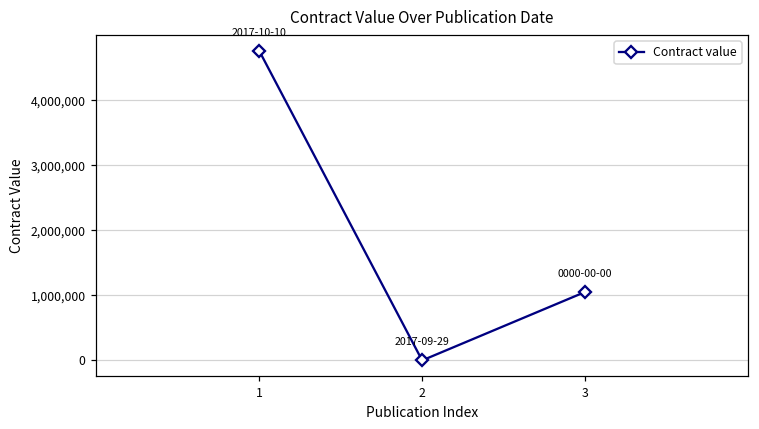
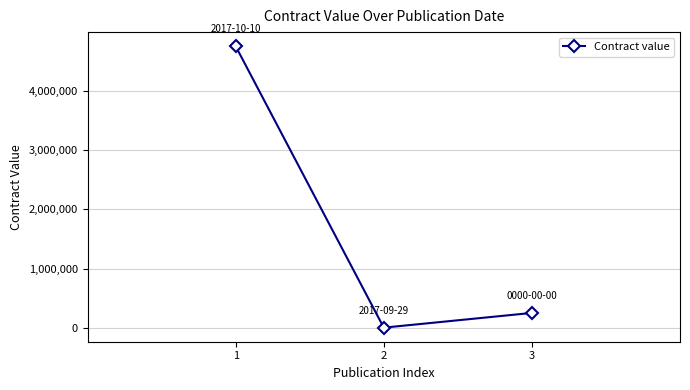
3: 1,100,000 -> 200,000
